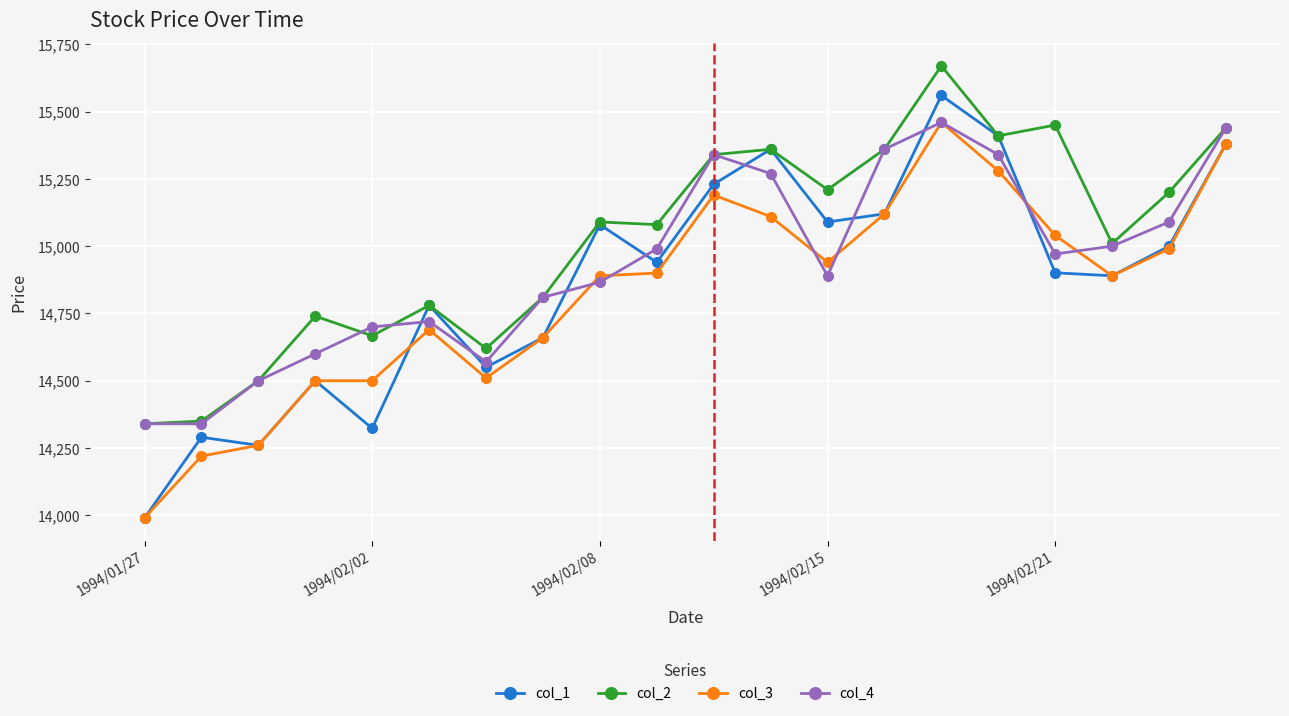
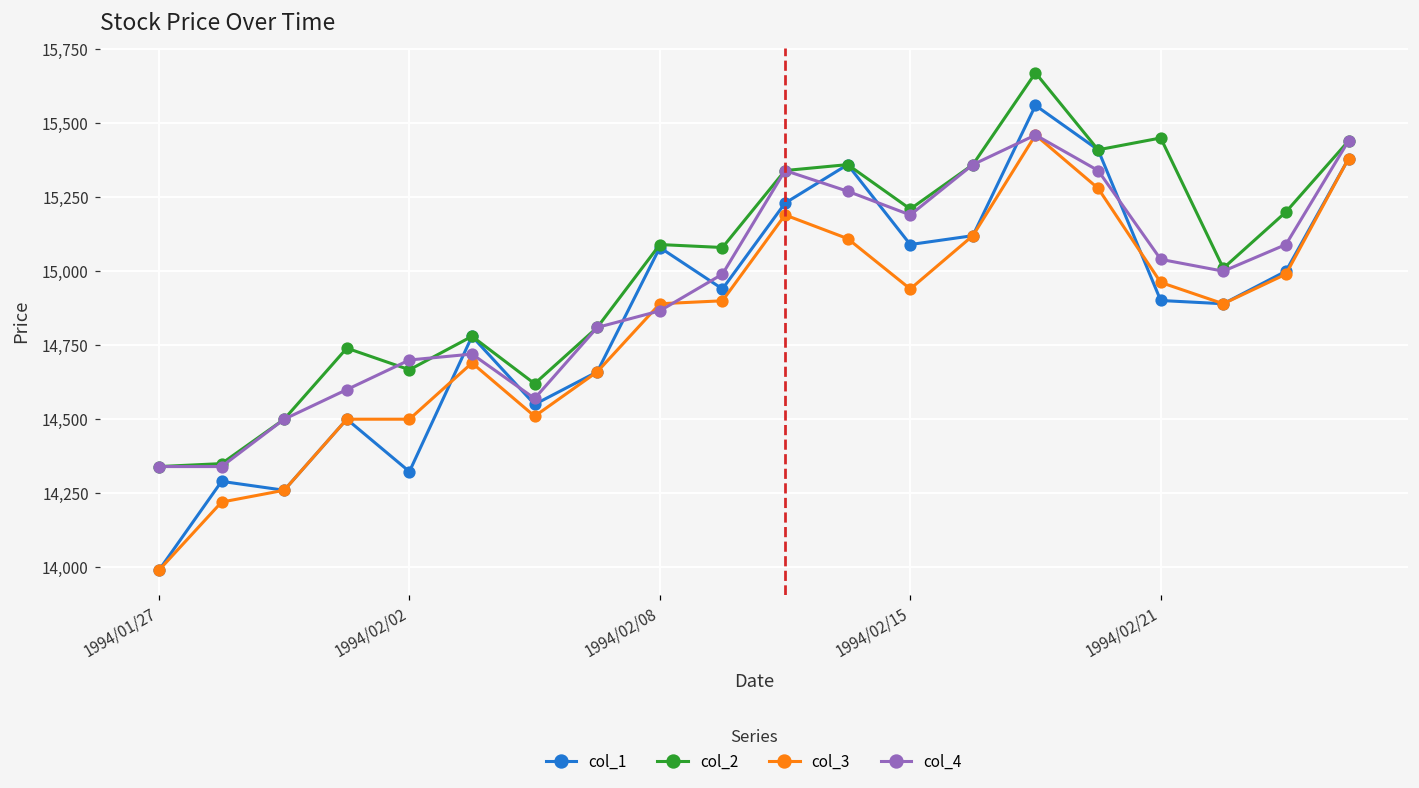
col_4, 1994/02/15: 14,890 -> 15,190
col_3, 1994/02/21: 15,040 -> 14,960
col_4, 1994/02/21: 14,970 -> 15,040
